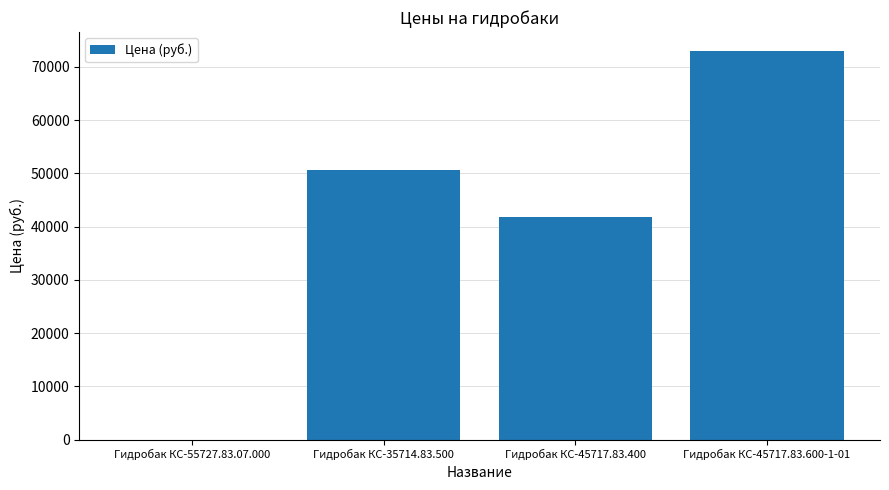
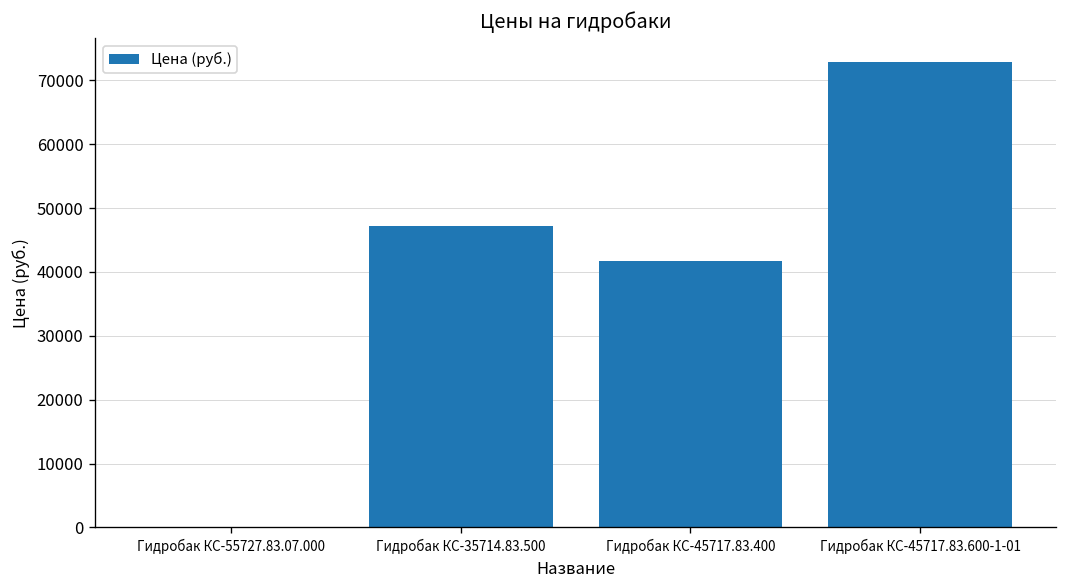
Гидробак КС-35714.83.500: 51000 -> 47000
